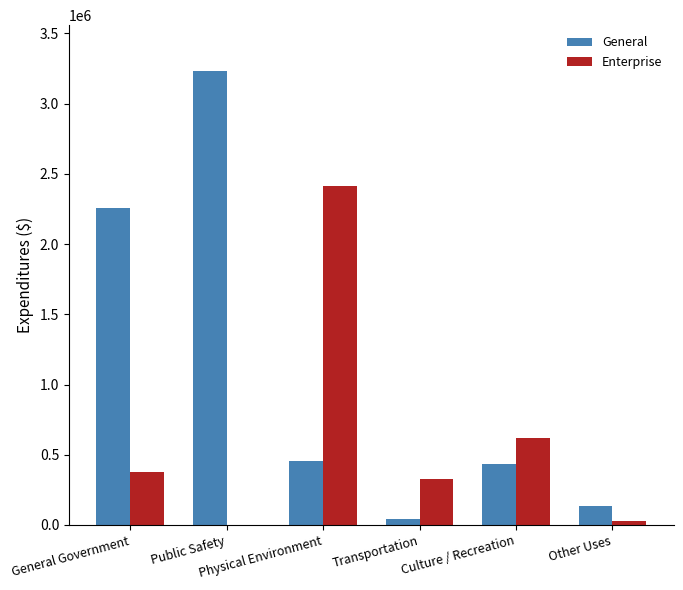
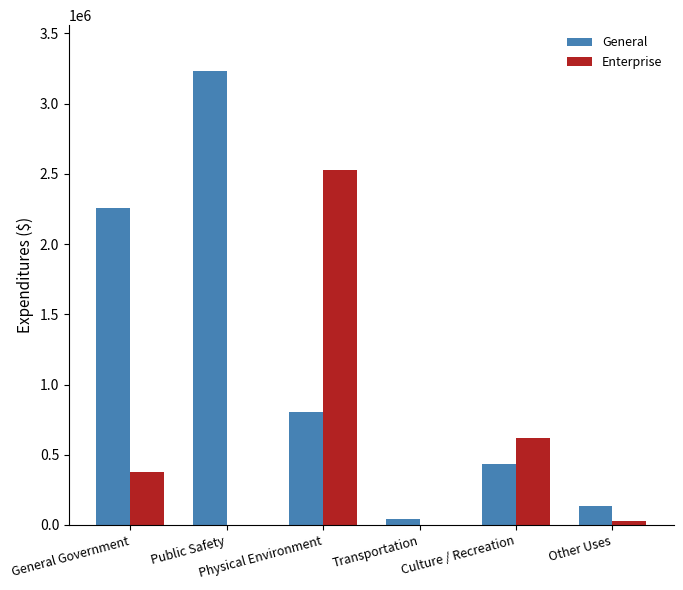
General, Physical Environment: 450000 -> 800000
Enterprise, Physical Environment: 2410000 -> 2530000
Enterprise, Transportation: 330000 -> 0
